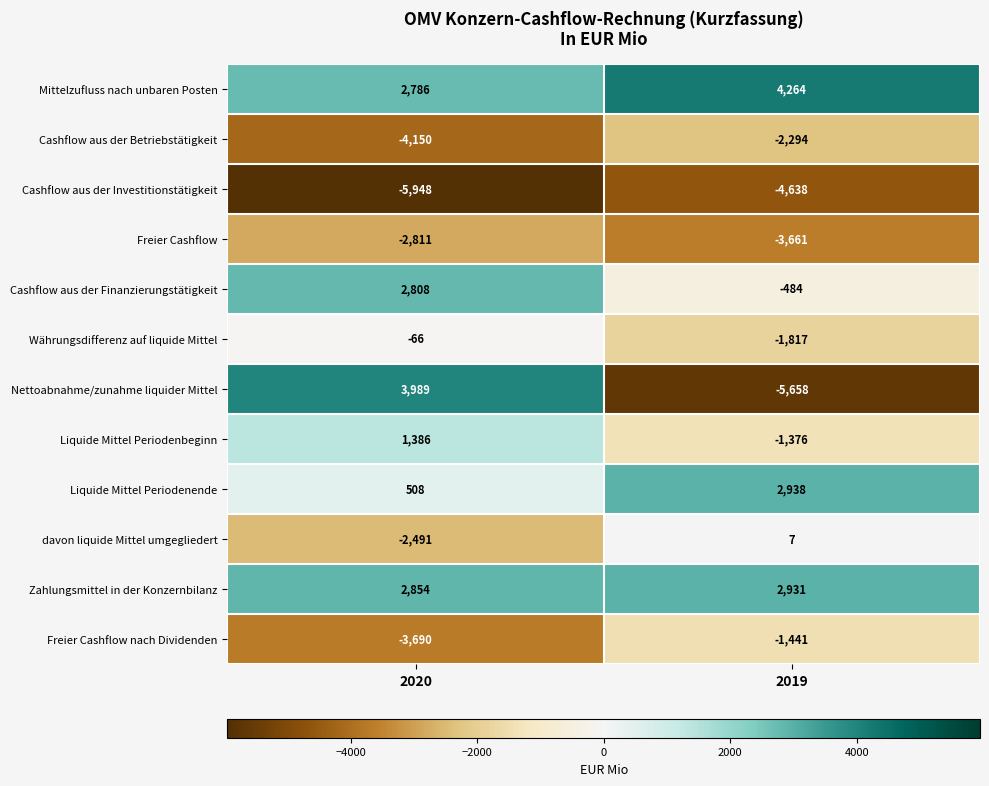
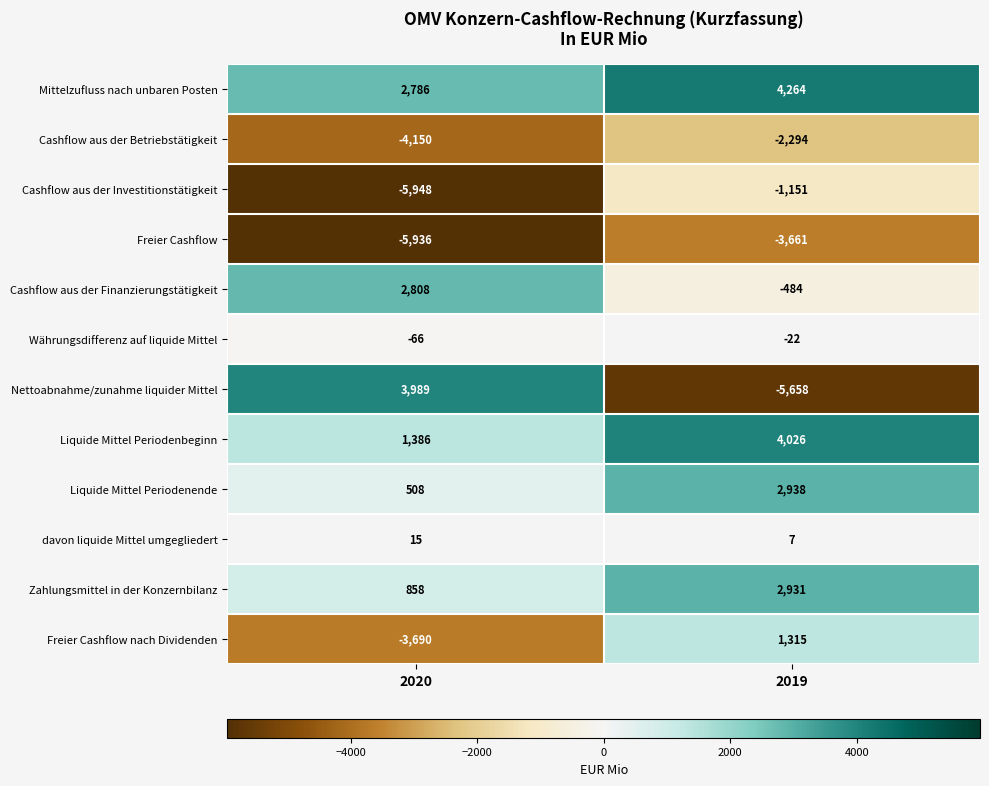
Cashflow aus der Investitionstätigkeit, 2019: -4,638 -> -1,151
Freier Cashflow, 2020: -2,811 -> -5,936
Währungsdifferenz auf liquide Mittel, 2019: -1,817 -> -22
Liquide Mittel Periodenbeginn, 2019: -1,376 -> 4,026
davon liquide Mittel umgegliedert, 2020: -2,491 -> 15
Zahlungsmittel in der Konzernbilanz, 2020: 2,854 -> 858
Freier Cashflow nach Dividenden, 2019: -1,441 -> 1,315
